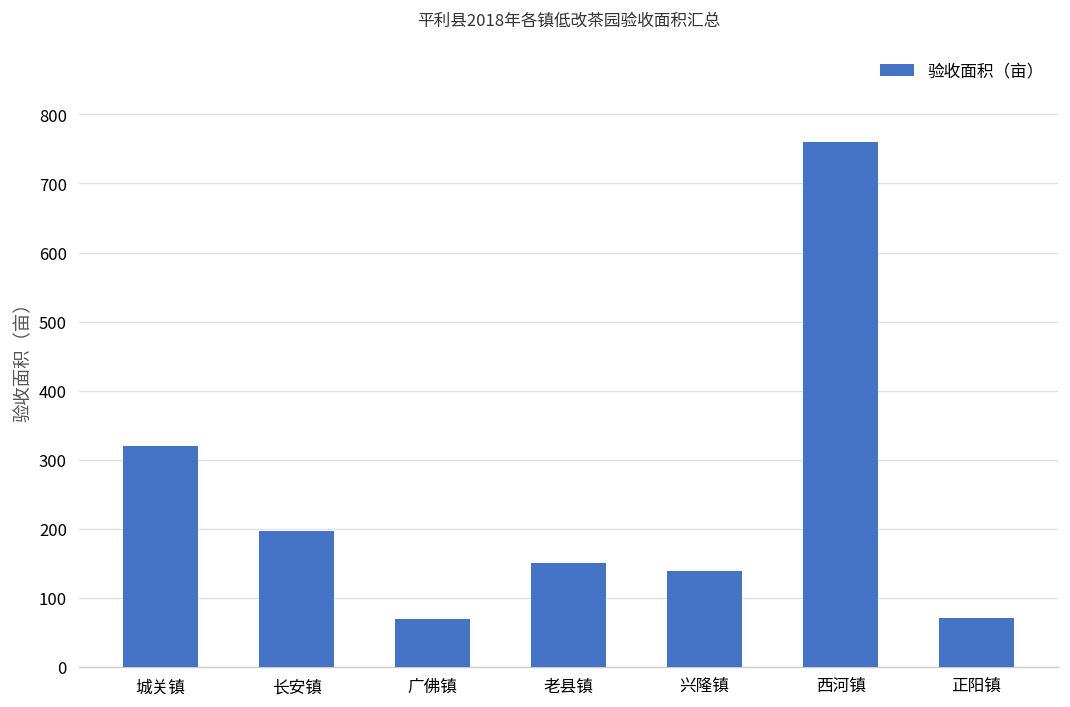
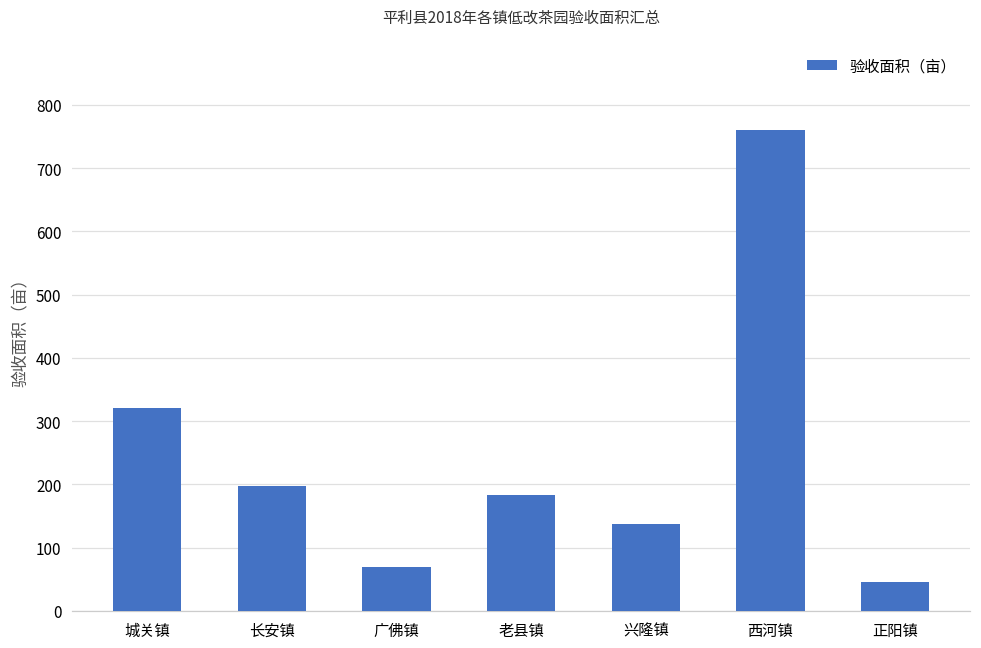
老县镇: 150 -> 180
正阳镇: 70 -> 50
